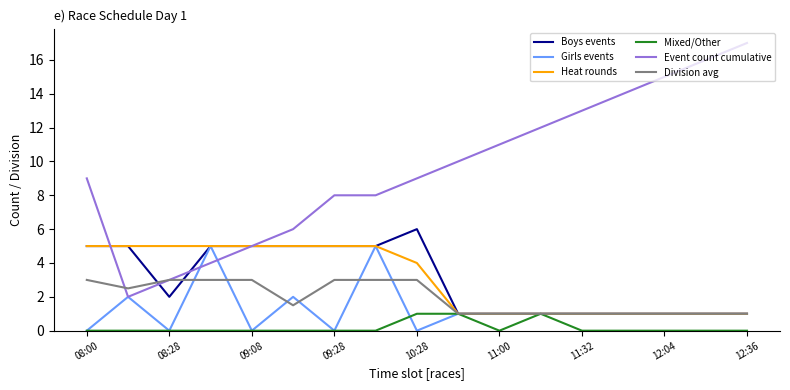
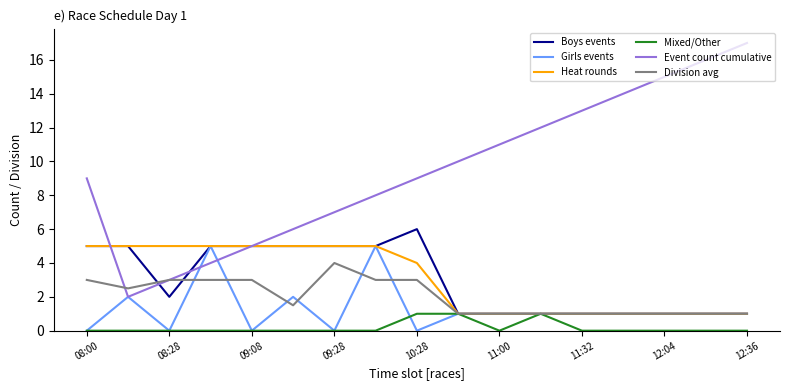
Event count cumulative, 09:28: 8 -> 7
Division avg, 09:28: 3 -> 4
